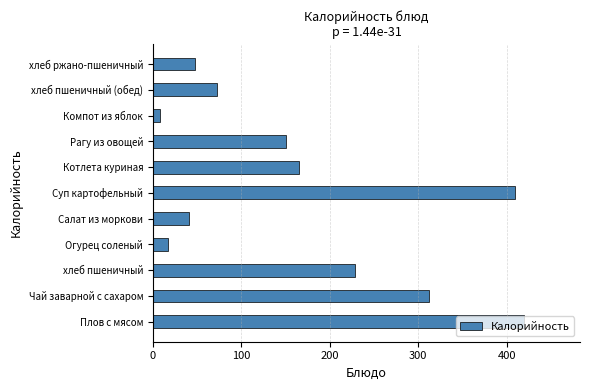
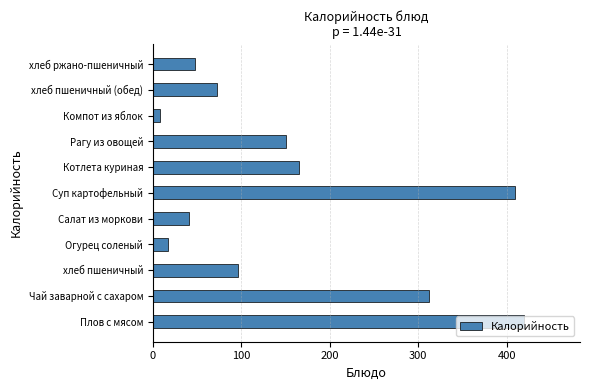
хлеб пшеничный: 230 -> 100
